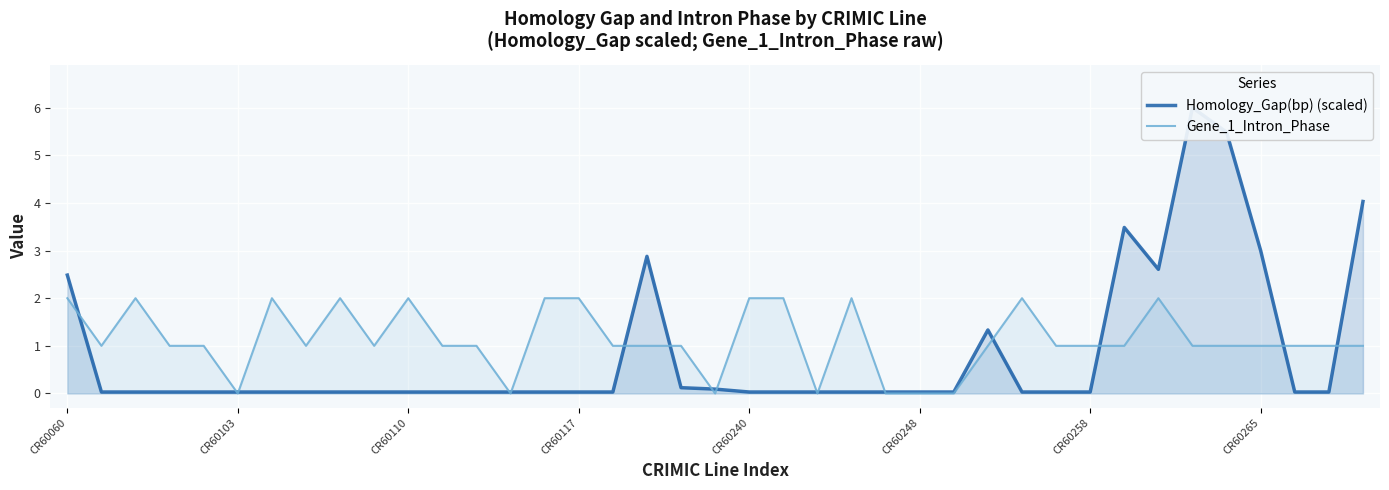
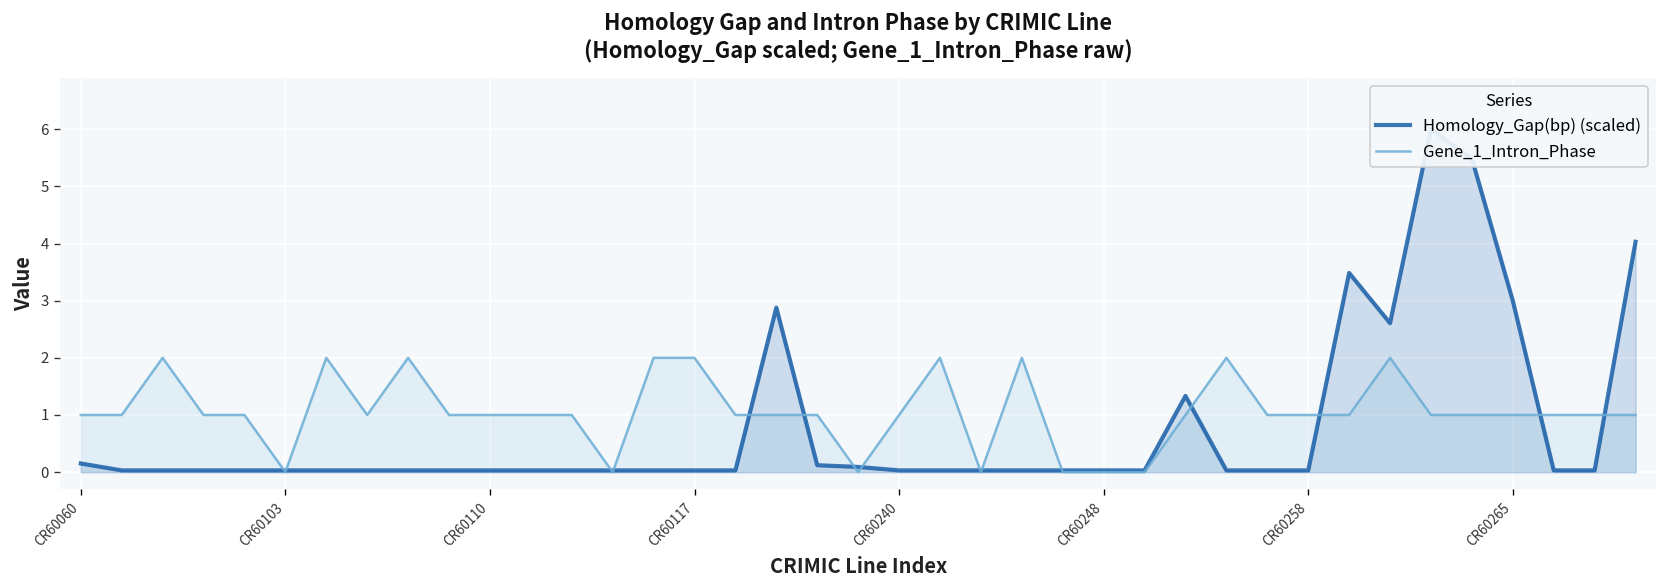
Homology_Gap(bp) (scaled), CR60060: 2.5 -> 0.2
Gene_1_Intron_Phase, CR60060: 2 -> 1
Gene_1_Intron_Phase, CR60110: 2 -> 1
Gene_1_Intron_Phase, CR60240: 2 -> 1
